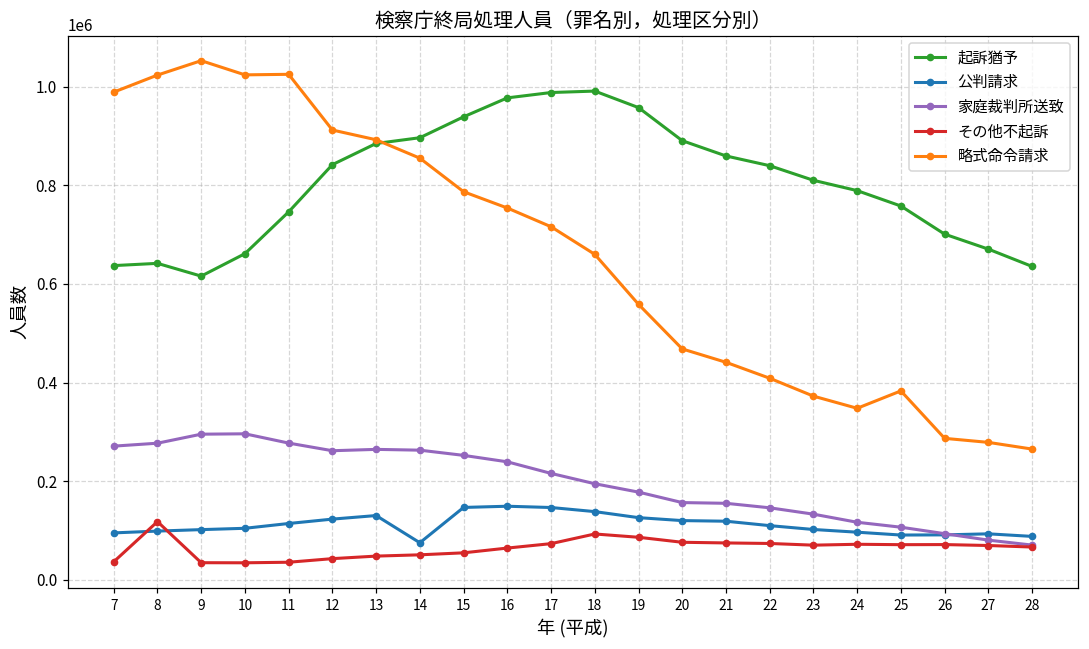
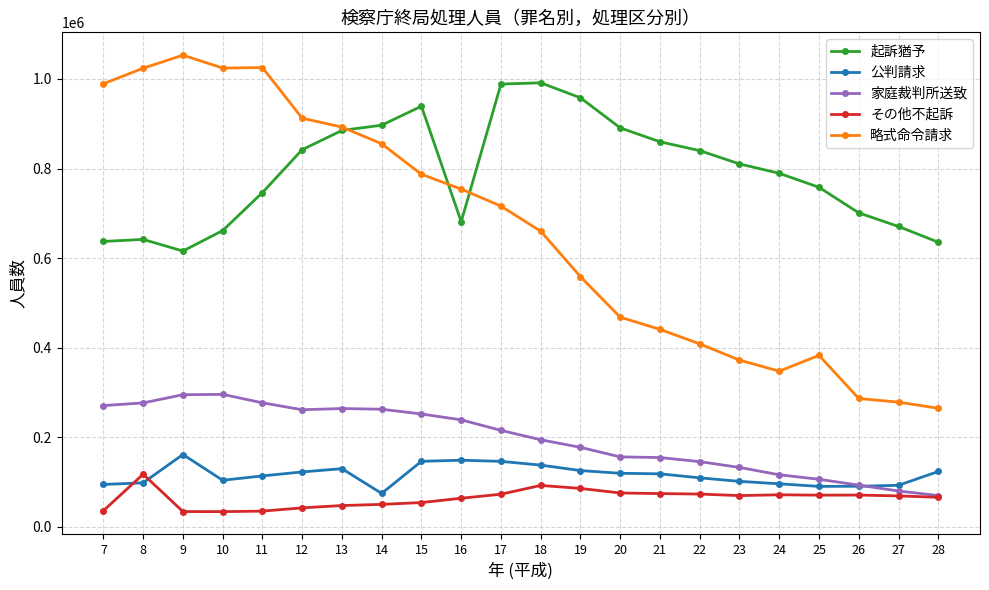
公判請求, 9: 100000 -> 160000
起訴猶予, 16: 980000 -> 680000
公判請求, 28: 90000 -> 120000
